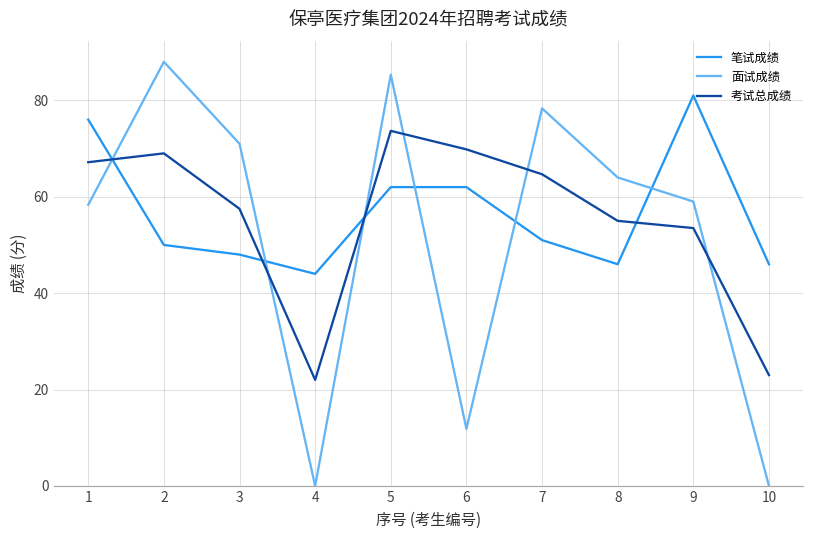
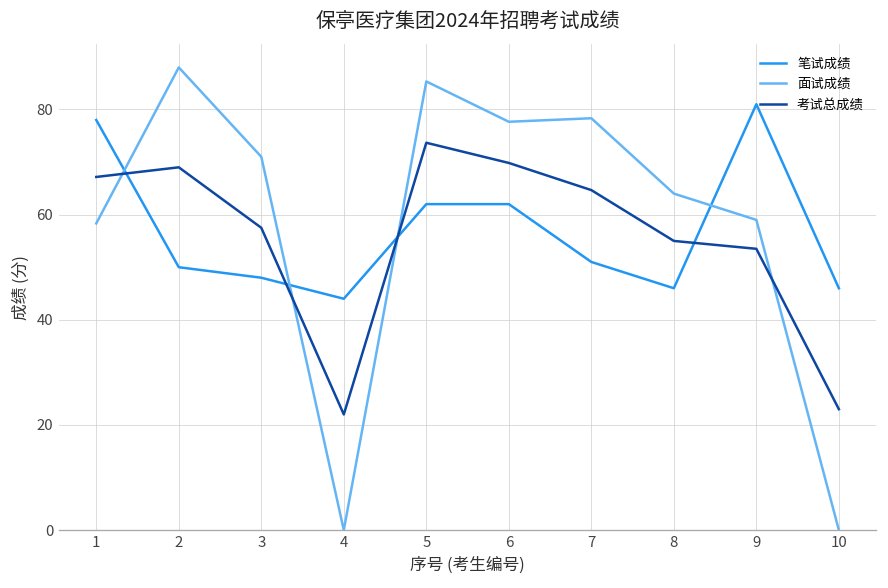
笔试成绩, 1: 76 -> 78
面试成绩, 6: 12 -> 78
